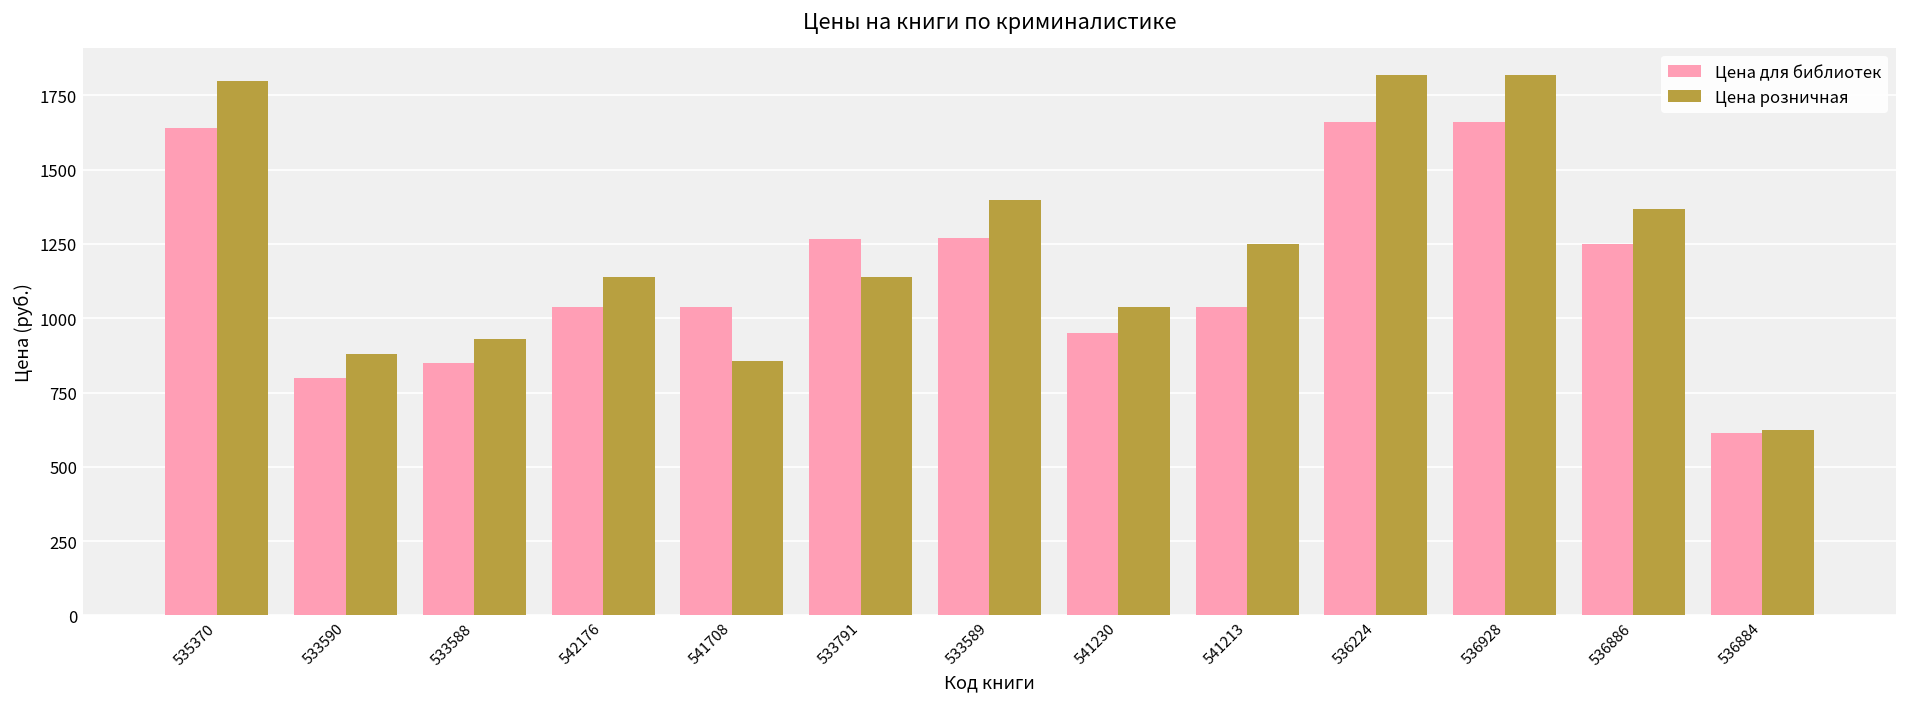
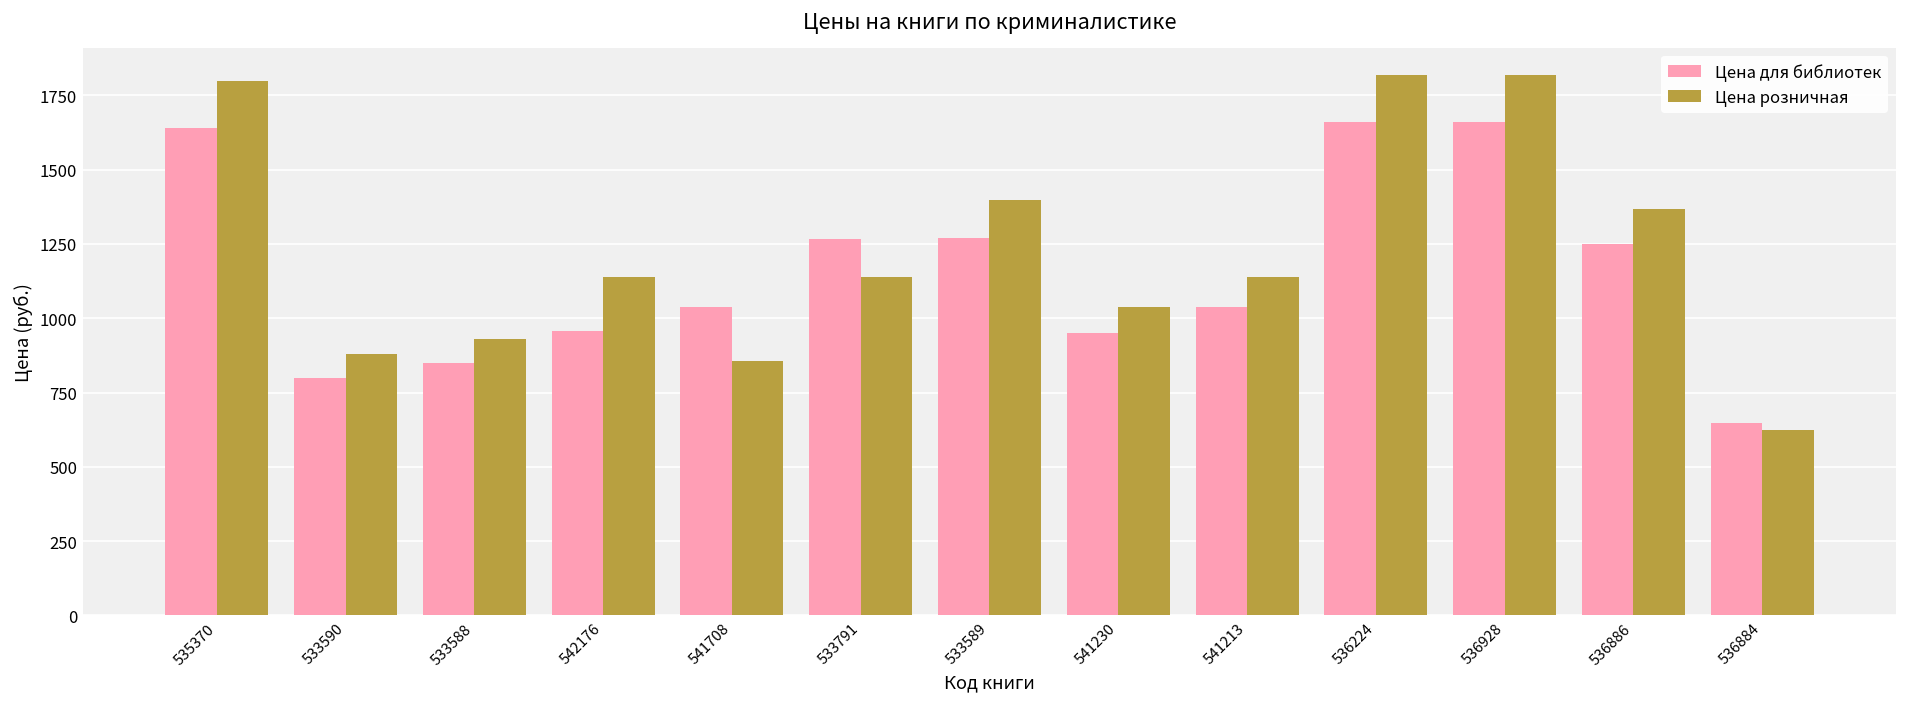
Цена для библиотек, 542176: 1040 -> 960
Цена розничная, 541213: 1250 -> 1140
Цена для библиотек, 536884: 610 -> 650
